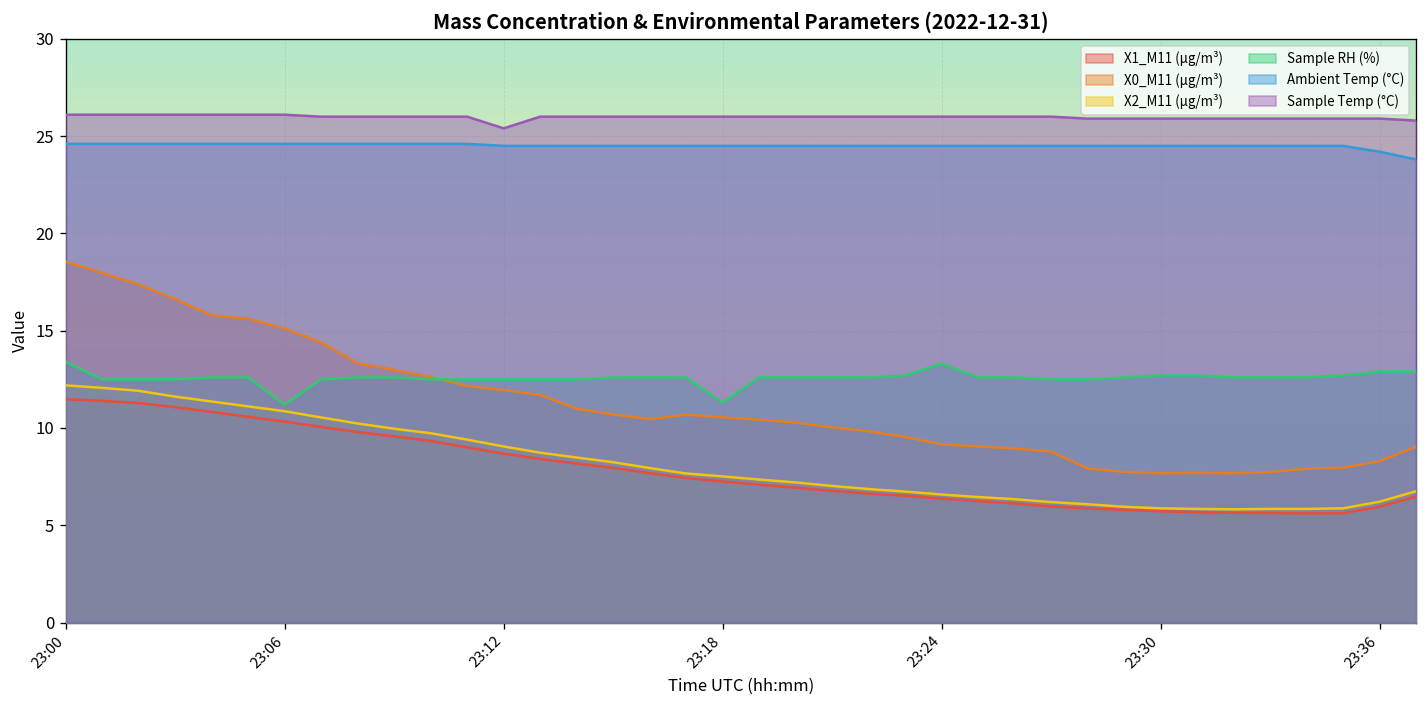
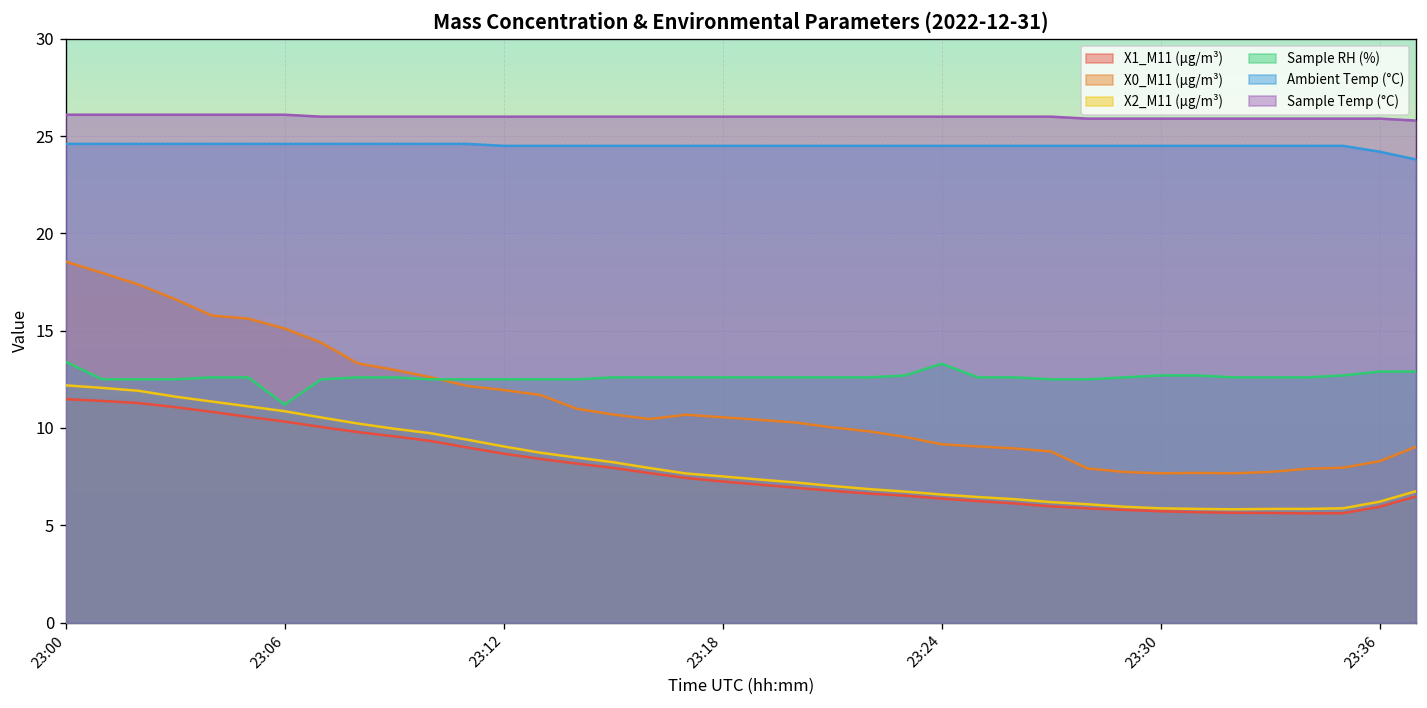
Sample Temp (°C), 23:12: 25.4 -> 26.0
Sample RH (%), 23:18: 11.3 -> 12.6
